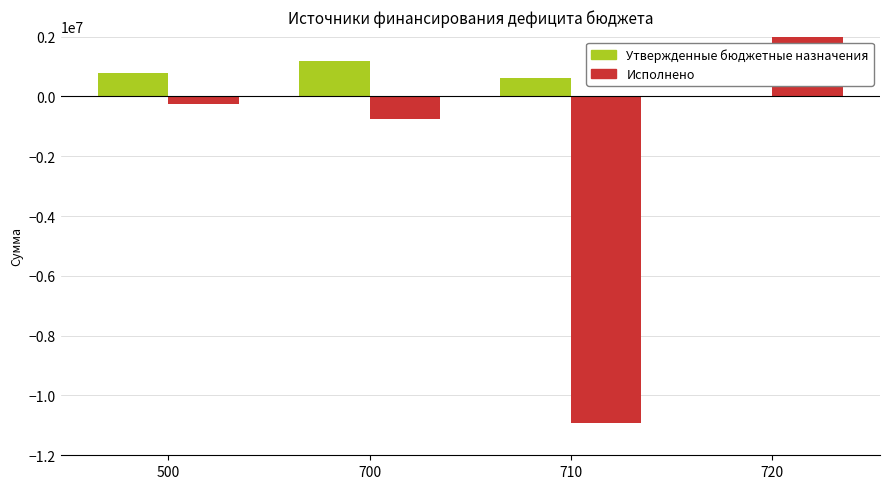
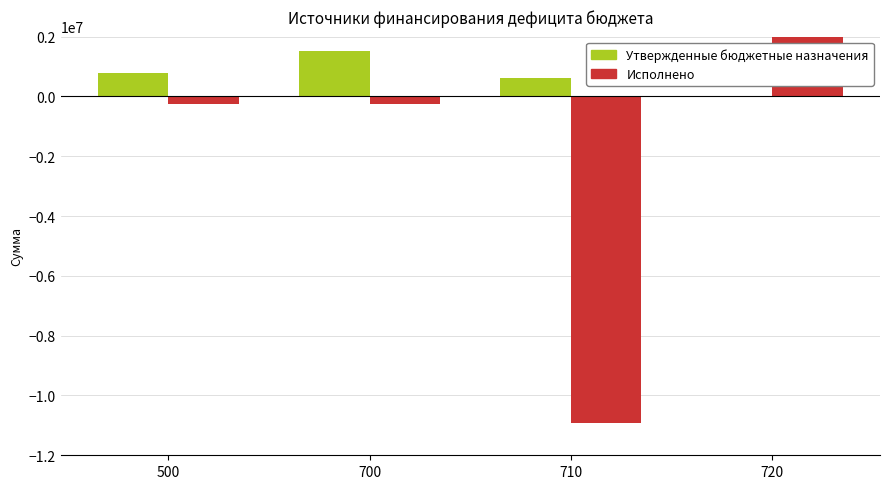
Утвержденные бюджетные назначения, 700: 1200000 -> 1500000
Исполнено, 700: -800000 -> -300000
